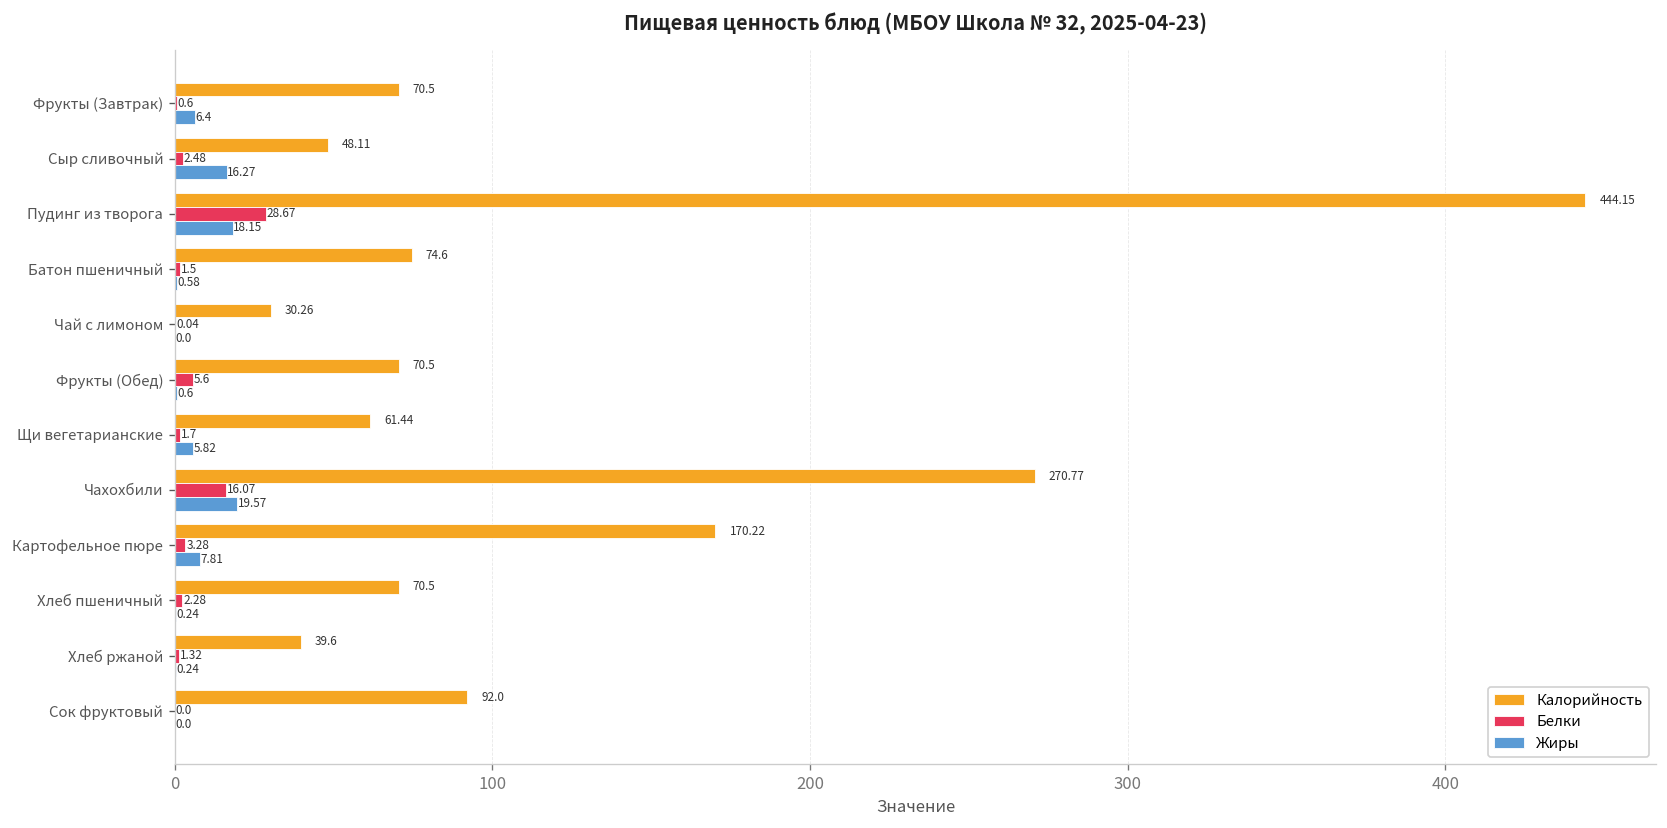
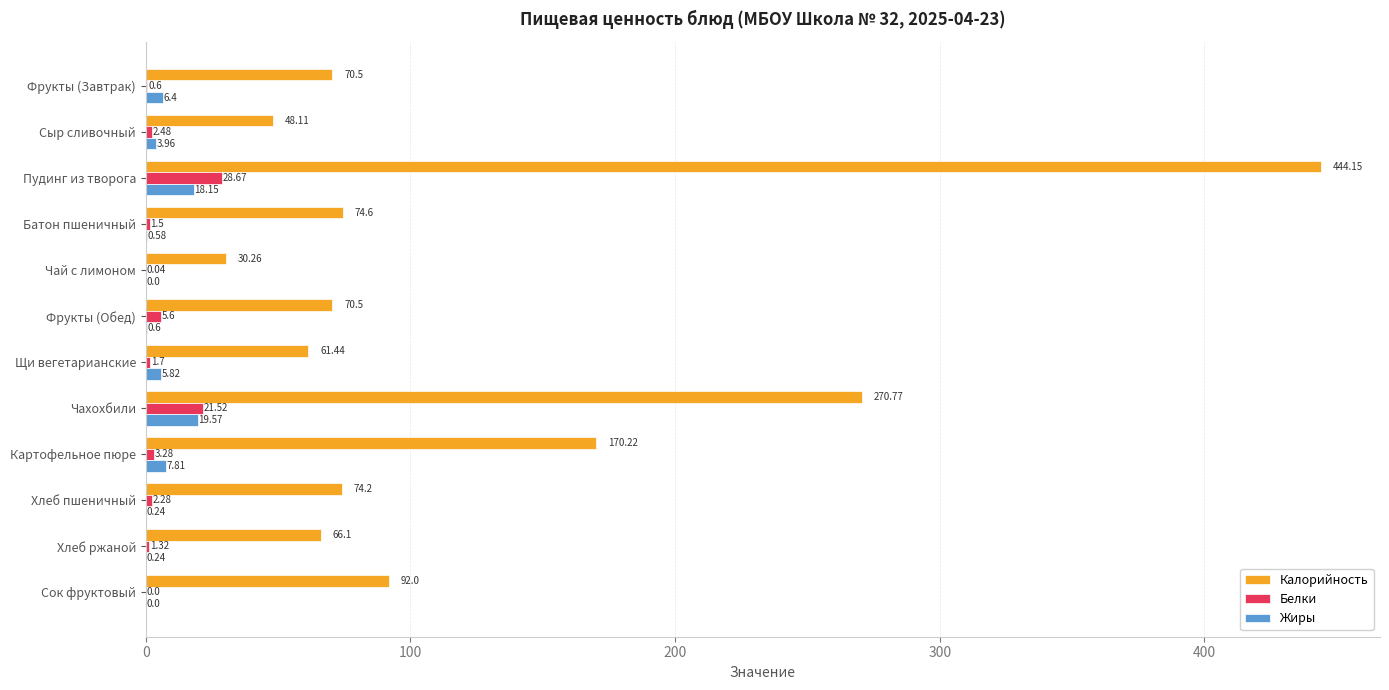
Жиры, Сыр сливочный: 16.27 -> 3.96
Белки, Чахохбили: 16.07 -> 21.52
Калорийность, Хлеб пшеничный: 70.5 -> 74.2
Калорийность, Хлеб ржаной: 39.6 -> 66.1
